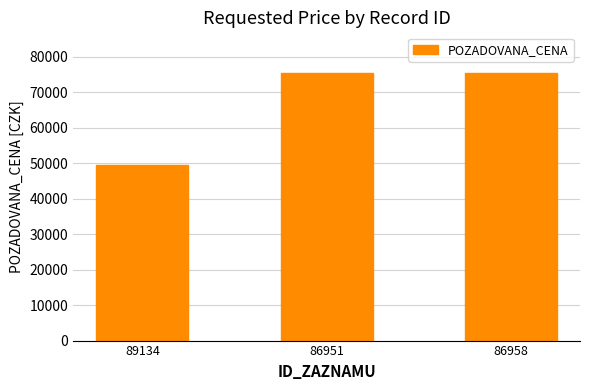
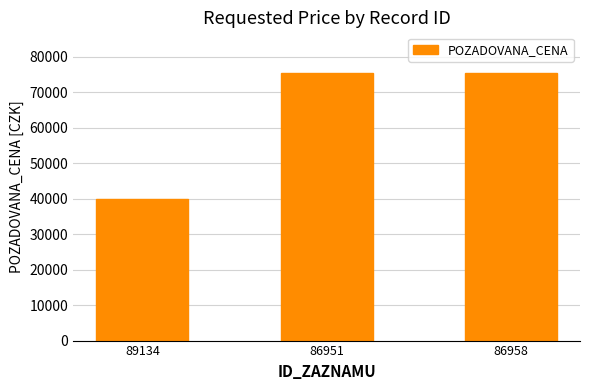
89134: 50000 -> 40000
